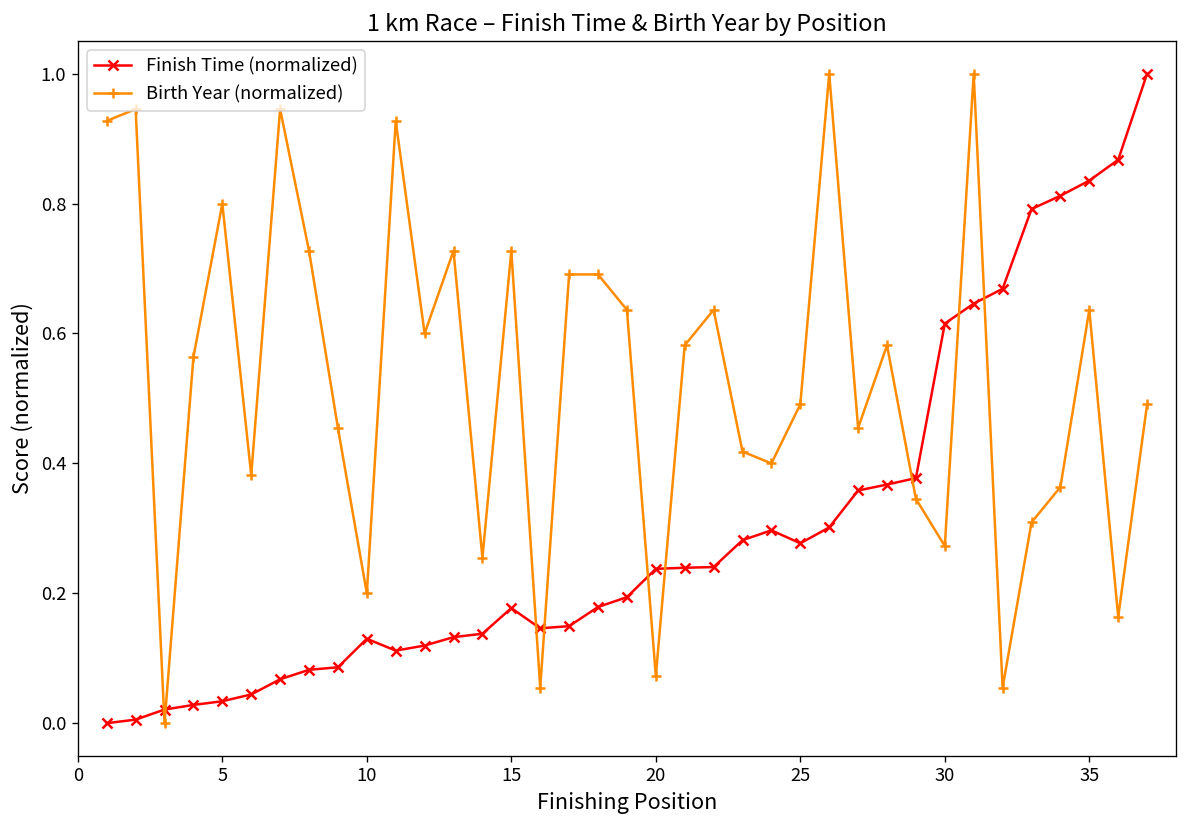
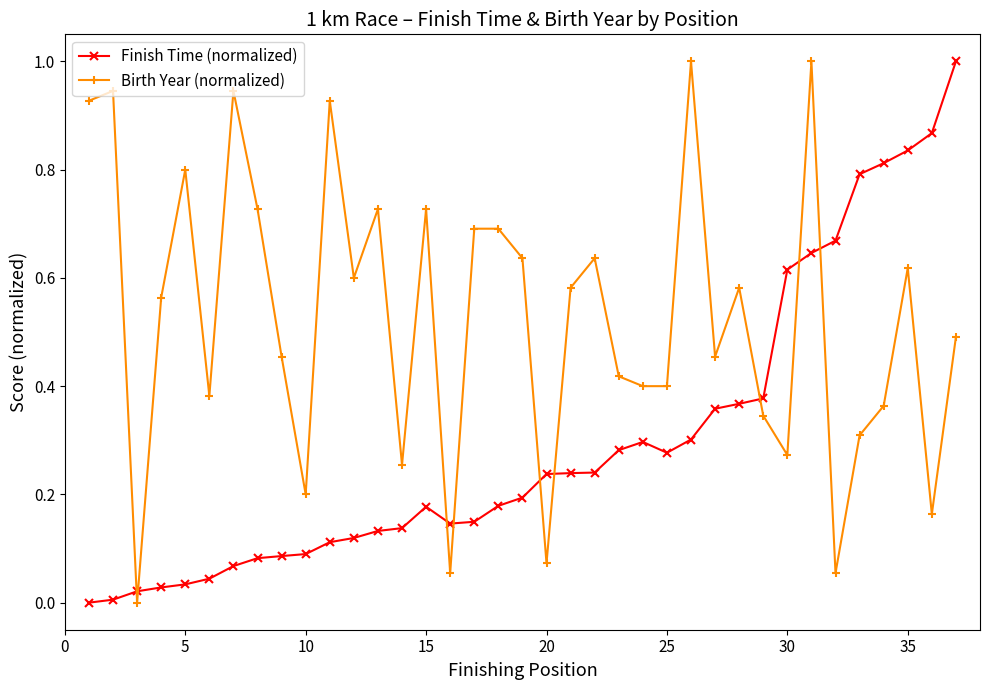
Finish Time (normalized), 10: 0.13 -> 0.09
Birth Year (normalized), 25: 0.49 -> 0.40
Birth Year (normalized), 35: 0.64 -> 0.62
